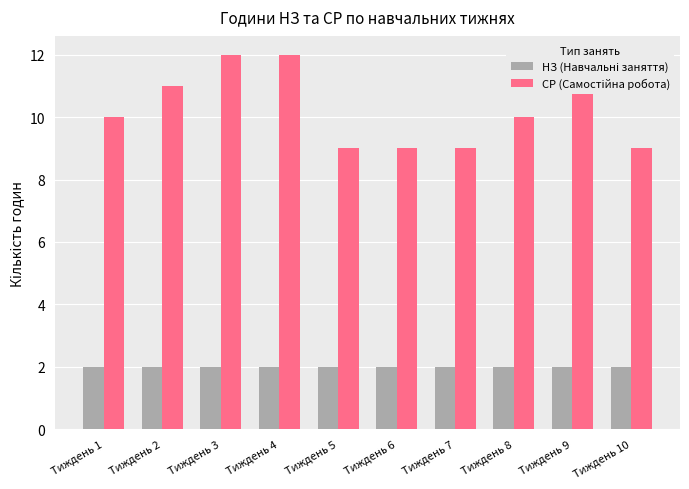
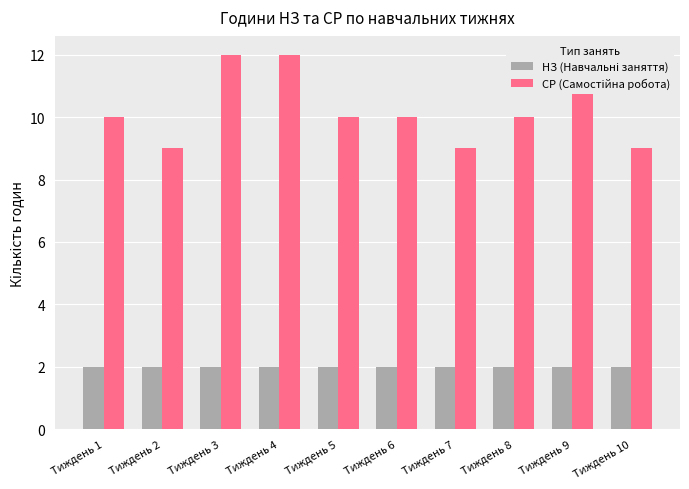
СР (Самостійна робота), Тиждень 2: 11 -> 9
СР (Самостійна робота), Тиждень 5: 9 -> 10
СР (Самостійна робота), Тиждень 6: 9 -> 10
